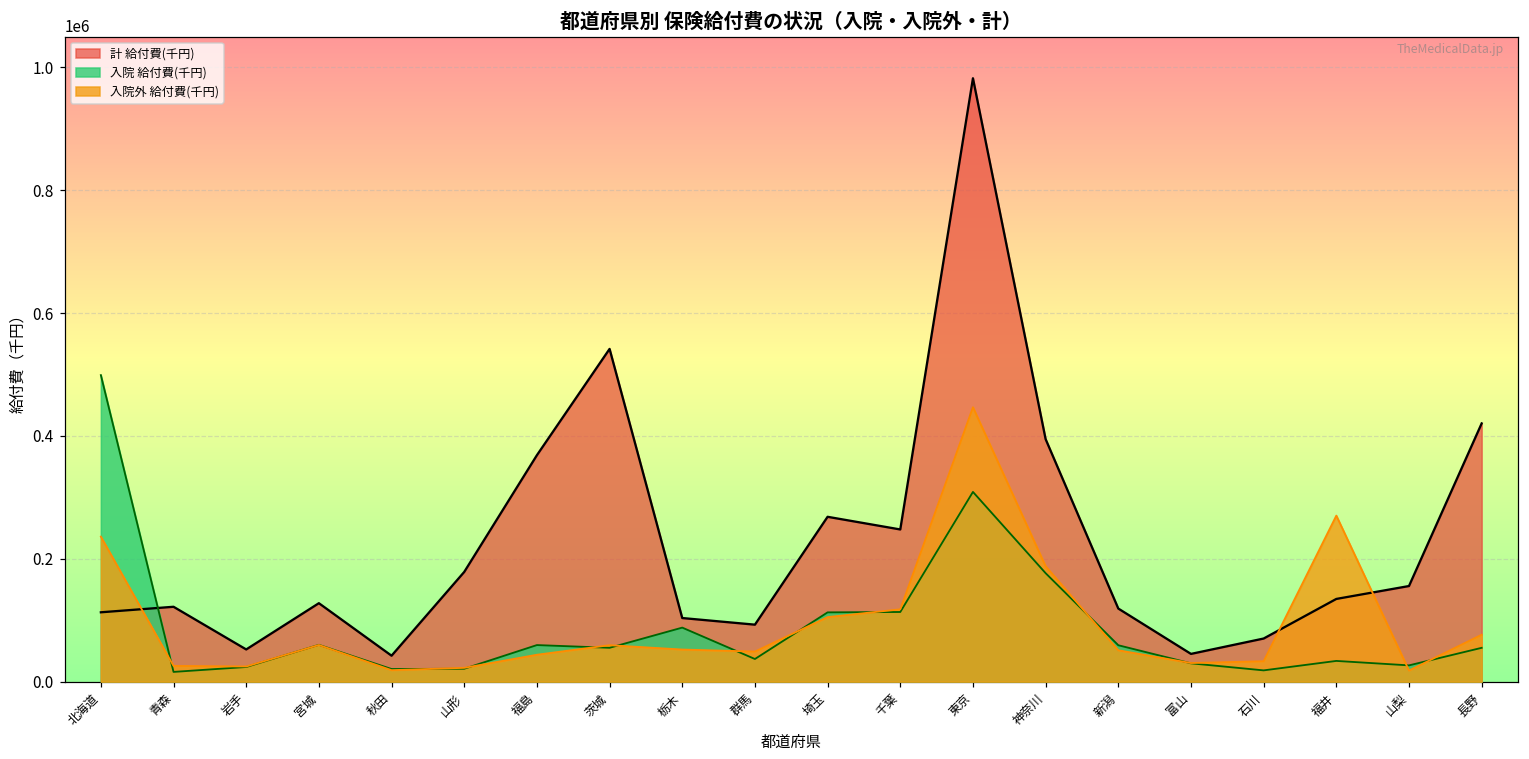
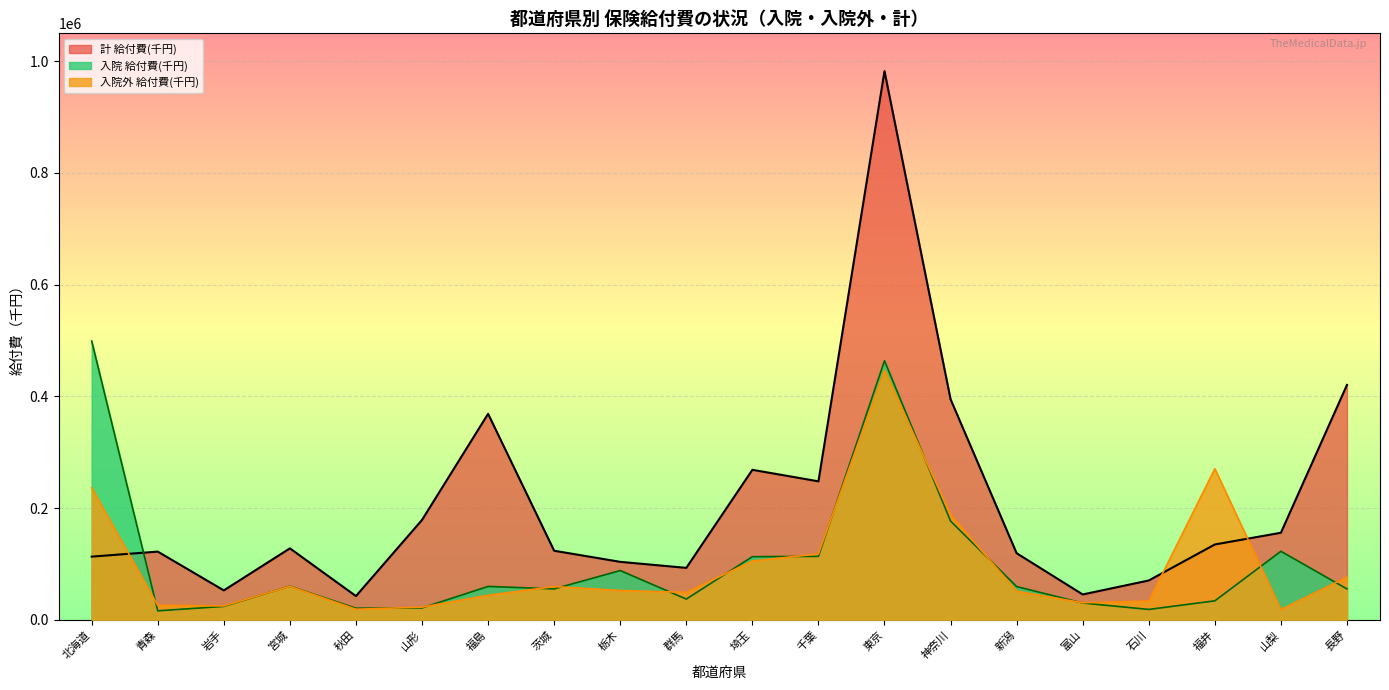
計 給付費(千円), 茨城: 540000 -> 120000
入院 給付費(千円), 東京: 310000 -> 460000
入院 給付費(千円), 山梨: 30000 -> 120000
